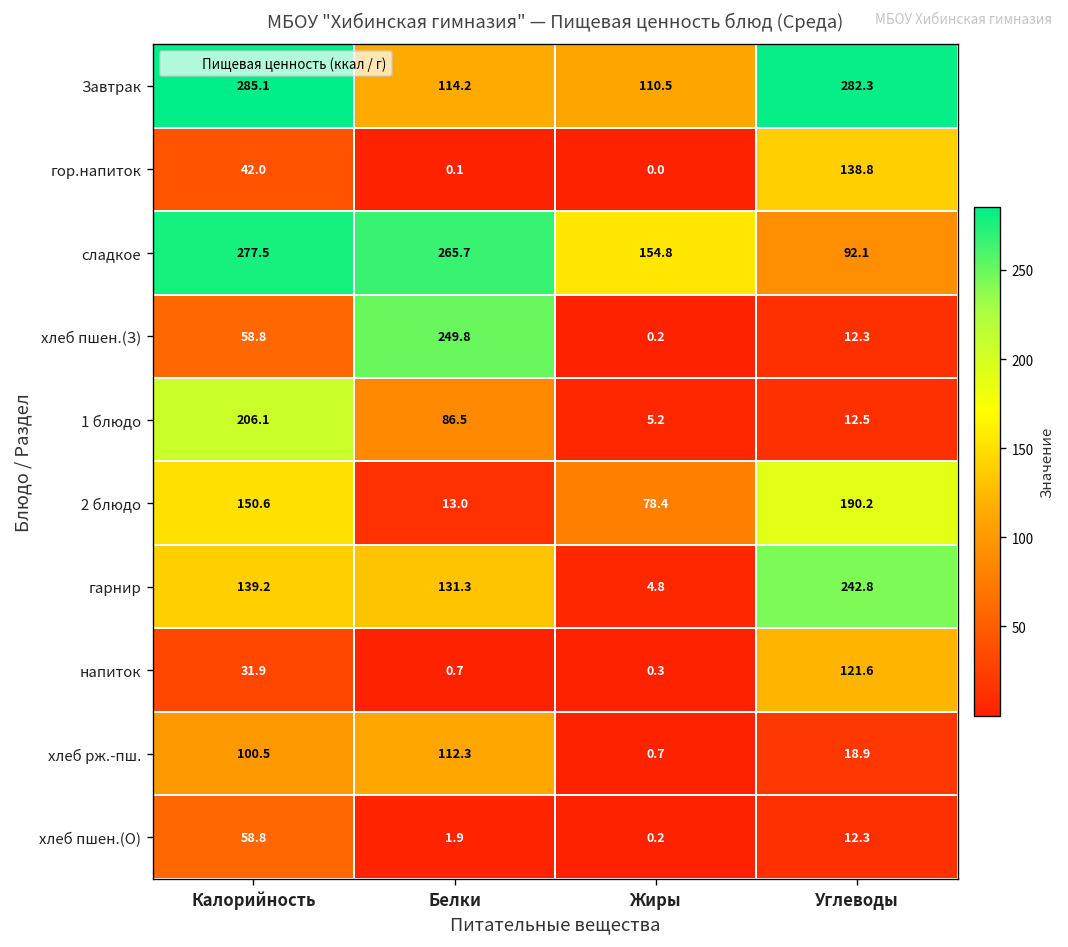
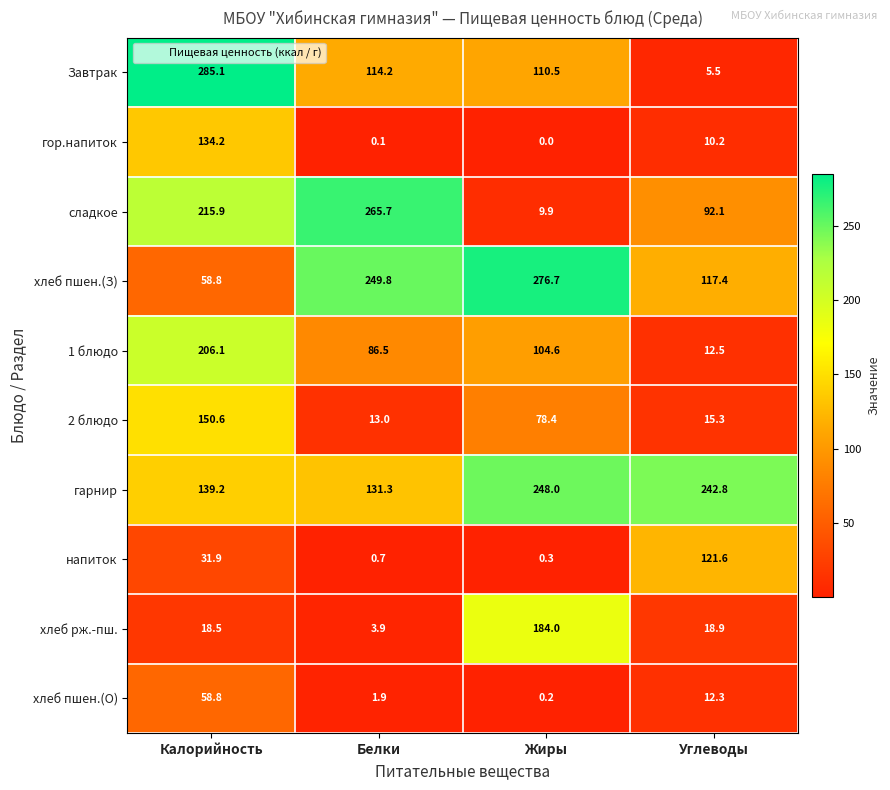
Завтрак, Углеводы: 282.3 -> 5.5
гор.напиток, Калорийность: 42.0 -> 134.2
гор.напиток, Углеводы: 138.8 -> 10.2
сладкое, Калорийность: 277.5 -> 215.9
сладкое, Жиры: 154.8 -> 9.9
хлеб пшен.(З), Жиры: 0.2 -> 276.7
хлеб пшен.(З), Углеводы: 12.3 -> 117.4
1 блюдо, Жиры: 5.2 -> 104.6
2 блюдо, Углеводы: 190.2 -> 15.3
гарнир, Жиры: 4.8 -> 248.0
хлеб рж.-пш., Калорийность: 100.5 -> 18.5
хлеб рж.-пш., Белки: 112.3 -> 3.9
хлеб рж.-пш., Жиры: 0.7 -> 184.0
